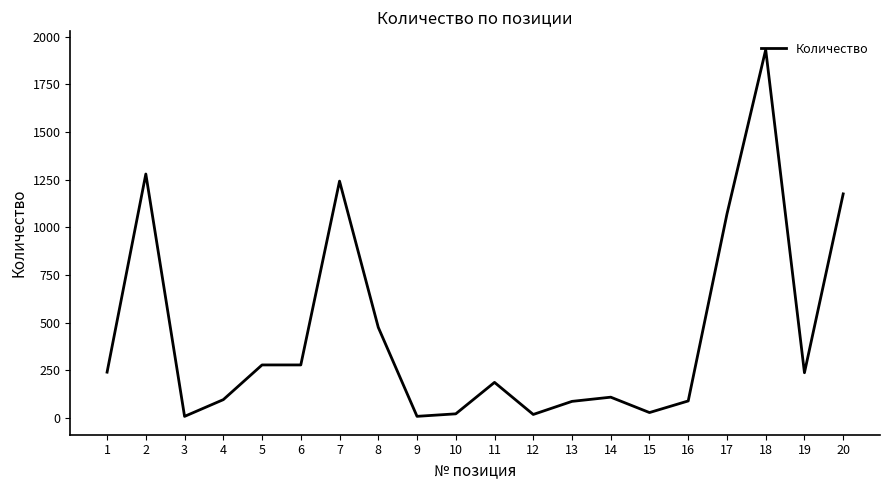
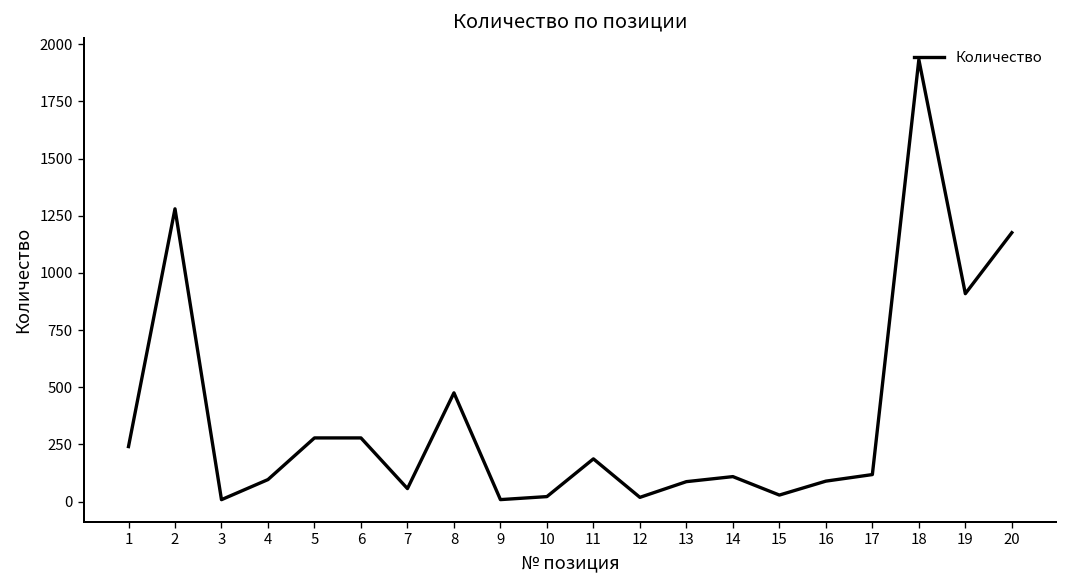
7: 1240 -> 60
17: 1070 -> 120
19: 240 -> 910
